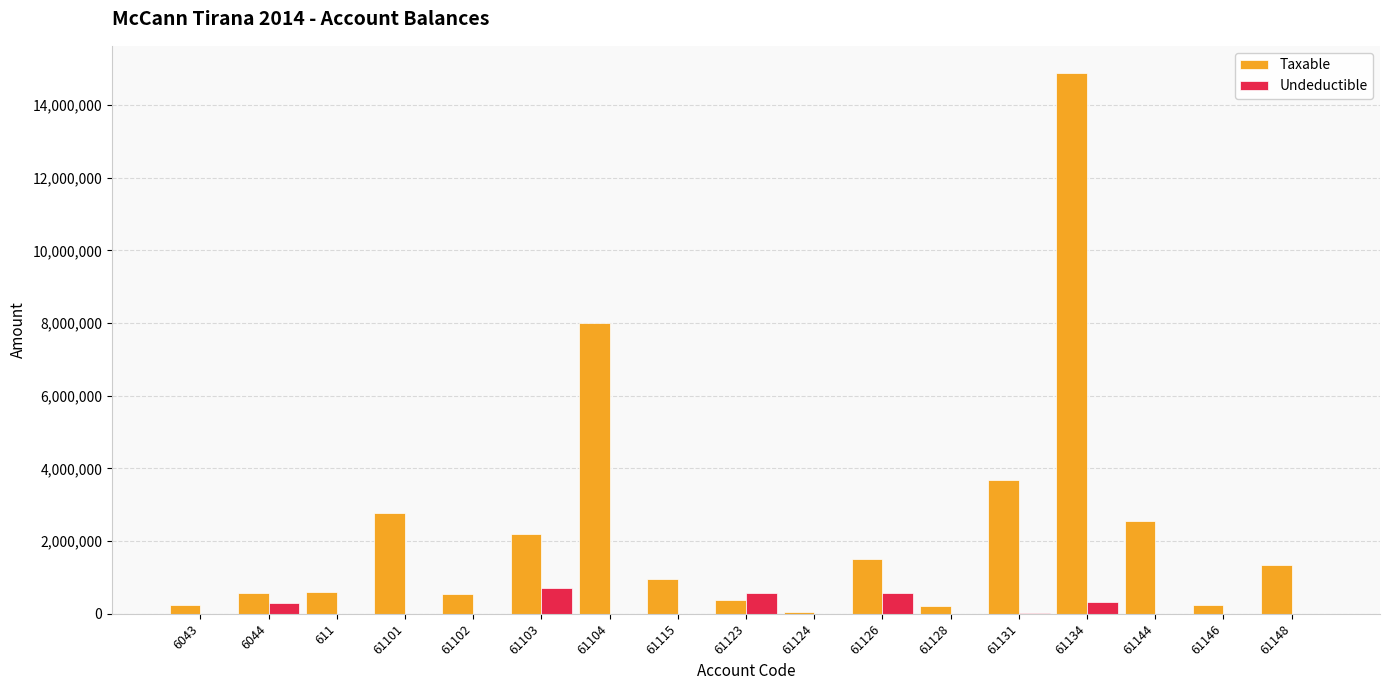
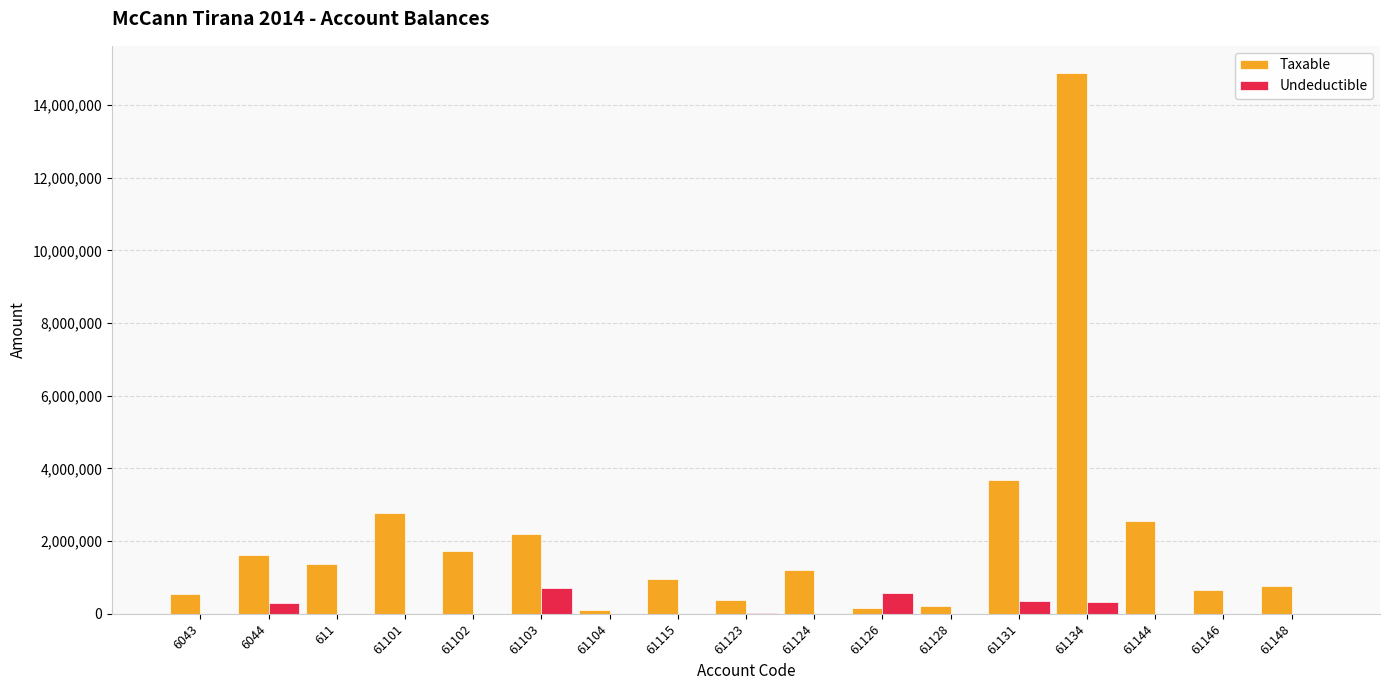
Taxable, 6043: 300,000 -> 500,000
Taxable, 6044: 600,000 -> 1,600,000
Taxable, 611: 600,000 -> 1,400,000
Taxable, 61102: 500,000 -> 1,700,000
Taxable, 61104: 8,000,000 -> 100,000
Undeductible, 61123: 600,000 -> 0
Taxable, 61124: 100,000 -> 1,200,000
Taxable, 61126: 1,500,000 -> 200,000
Undeductible, 61131: 0 -> 400,000
Taxable, 61146: 200,000 -> 700,000
Taxable, 61148: 1,300,000 -> 800,000
